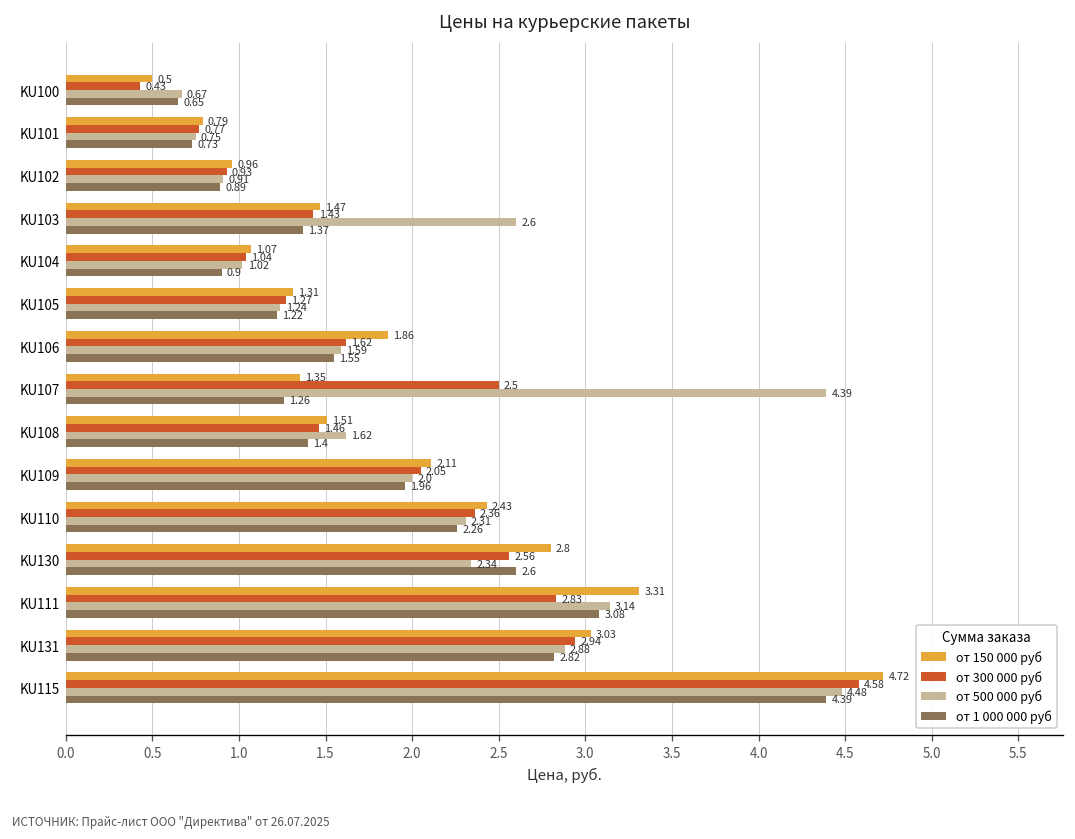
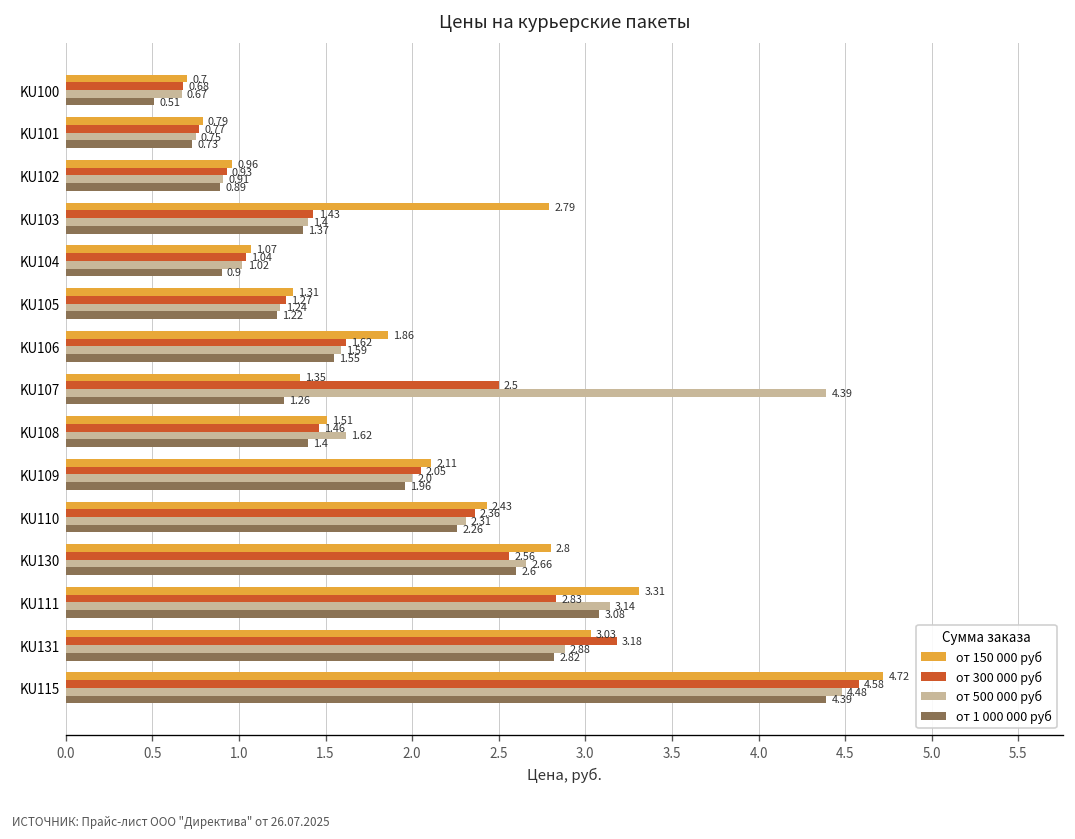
от 150 000 руб, KU100: 0.5 -> 0.7
от 300 000 руб, KU100: 0.43 -> 0.68
от 1 000 000 руб, KU100: 0.65 -> 0.51
от 150 000 руб, KU103: 1.47 -> 2.79
от 500 000 руб, KU103: 2.6 -> 1.4
от 500 000 руб, KU130: 2.34 -> 2.66
от 300 000 руб, KU131: 2.94 -> 3.18
